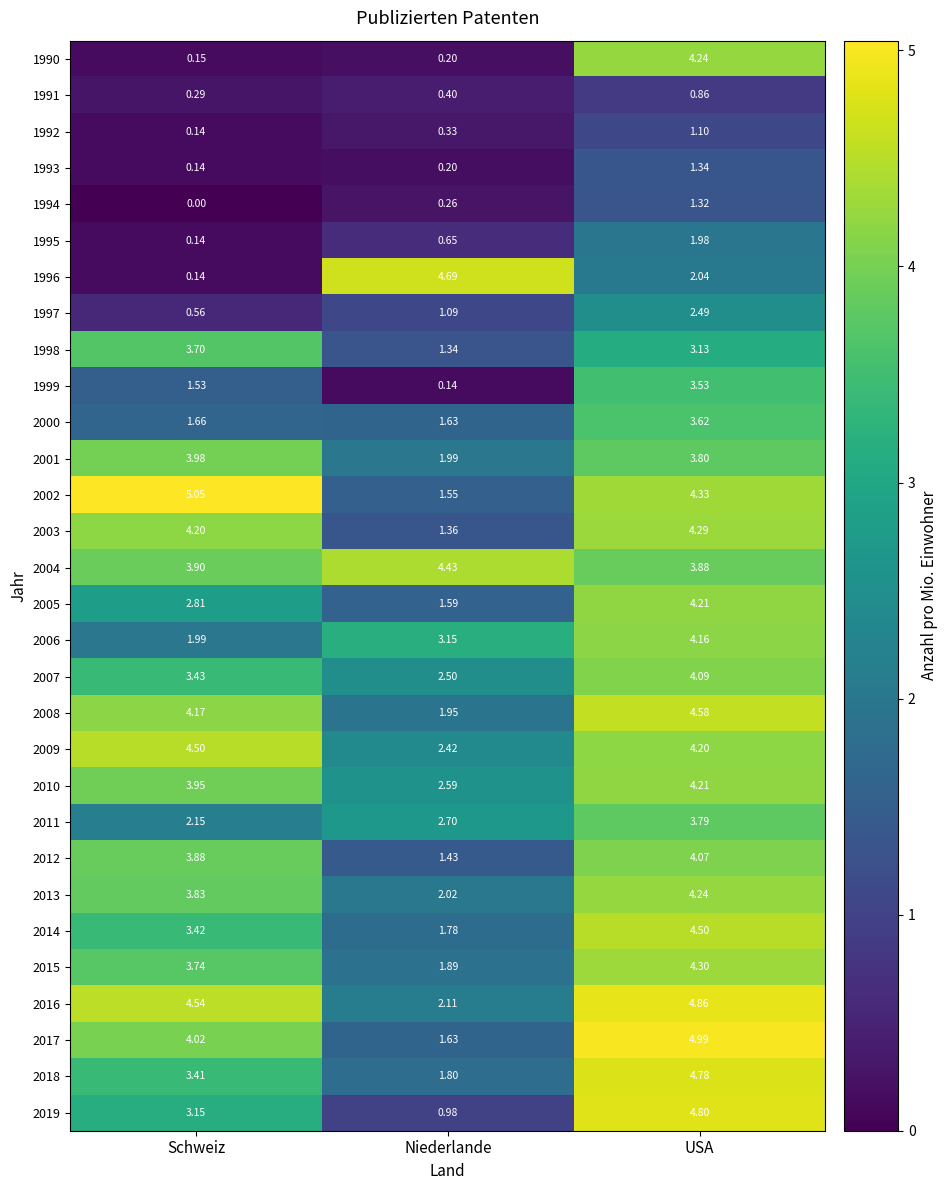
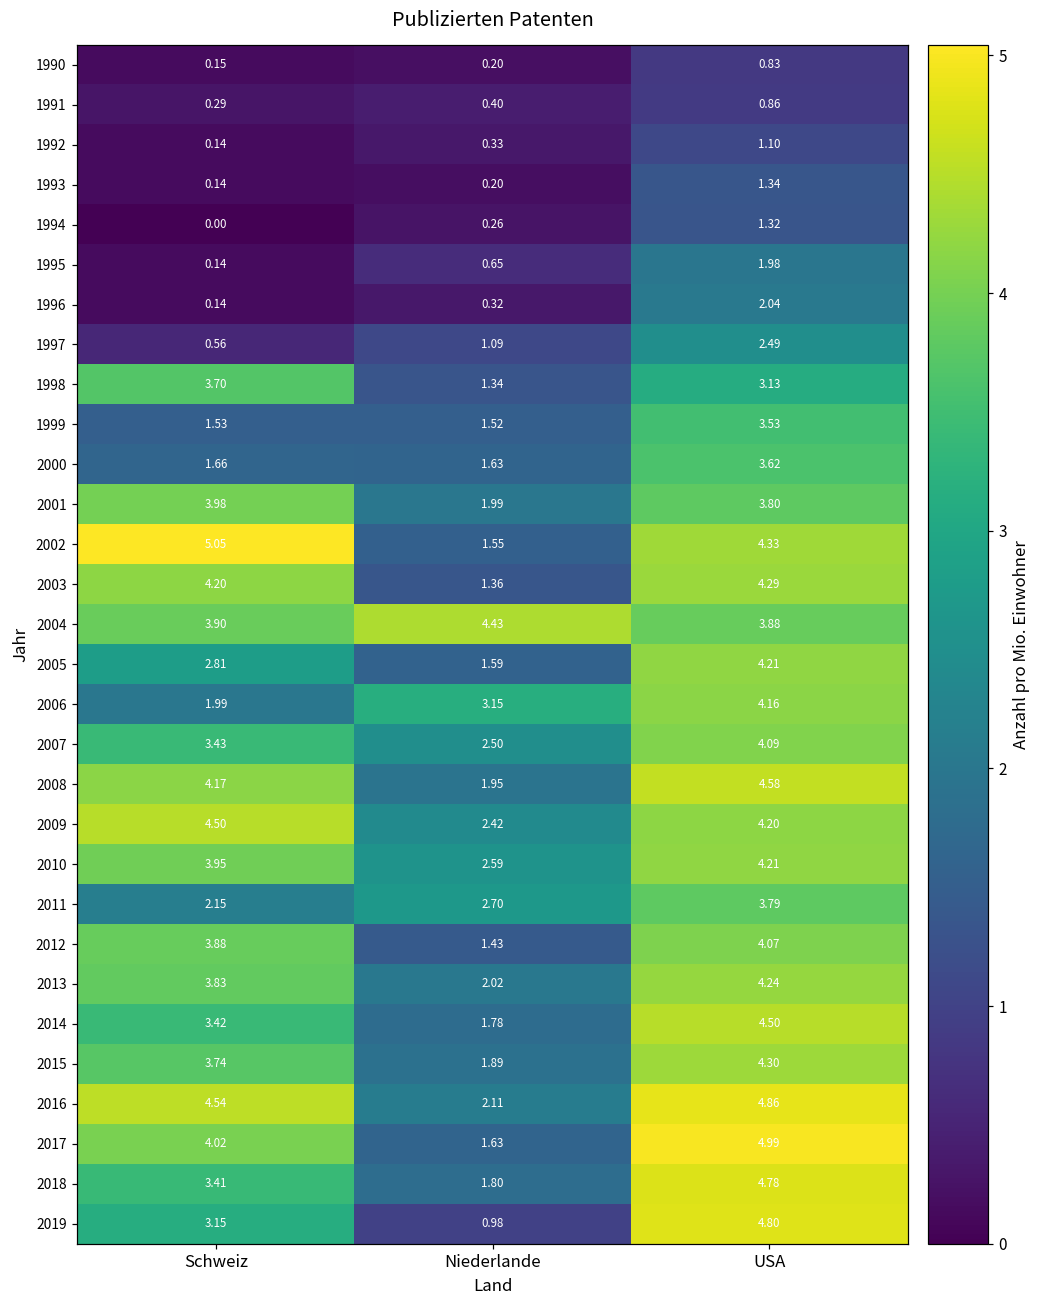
1990, USA: 4.24 -> 0.83
1996, Niederlande: 4.69 -> 0.32
1999, Niederlande: 0.14 -> 1.52
